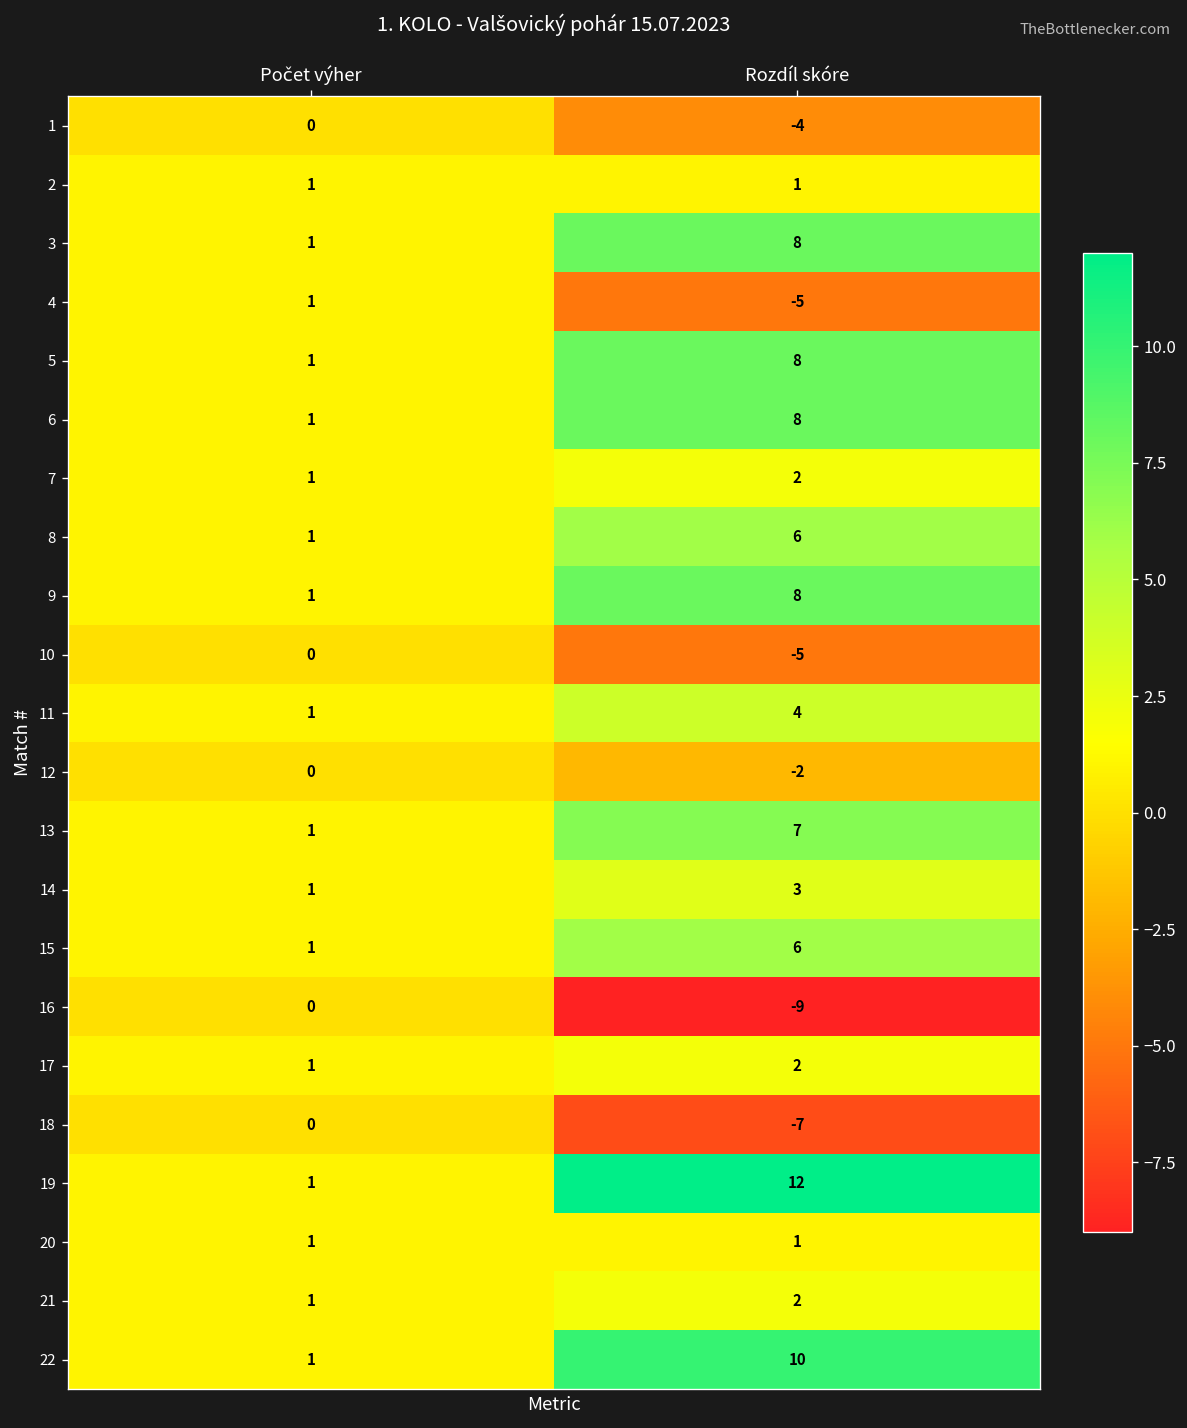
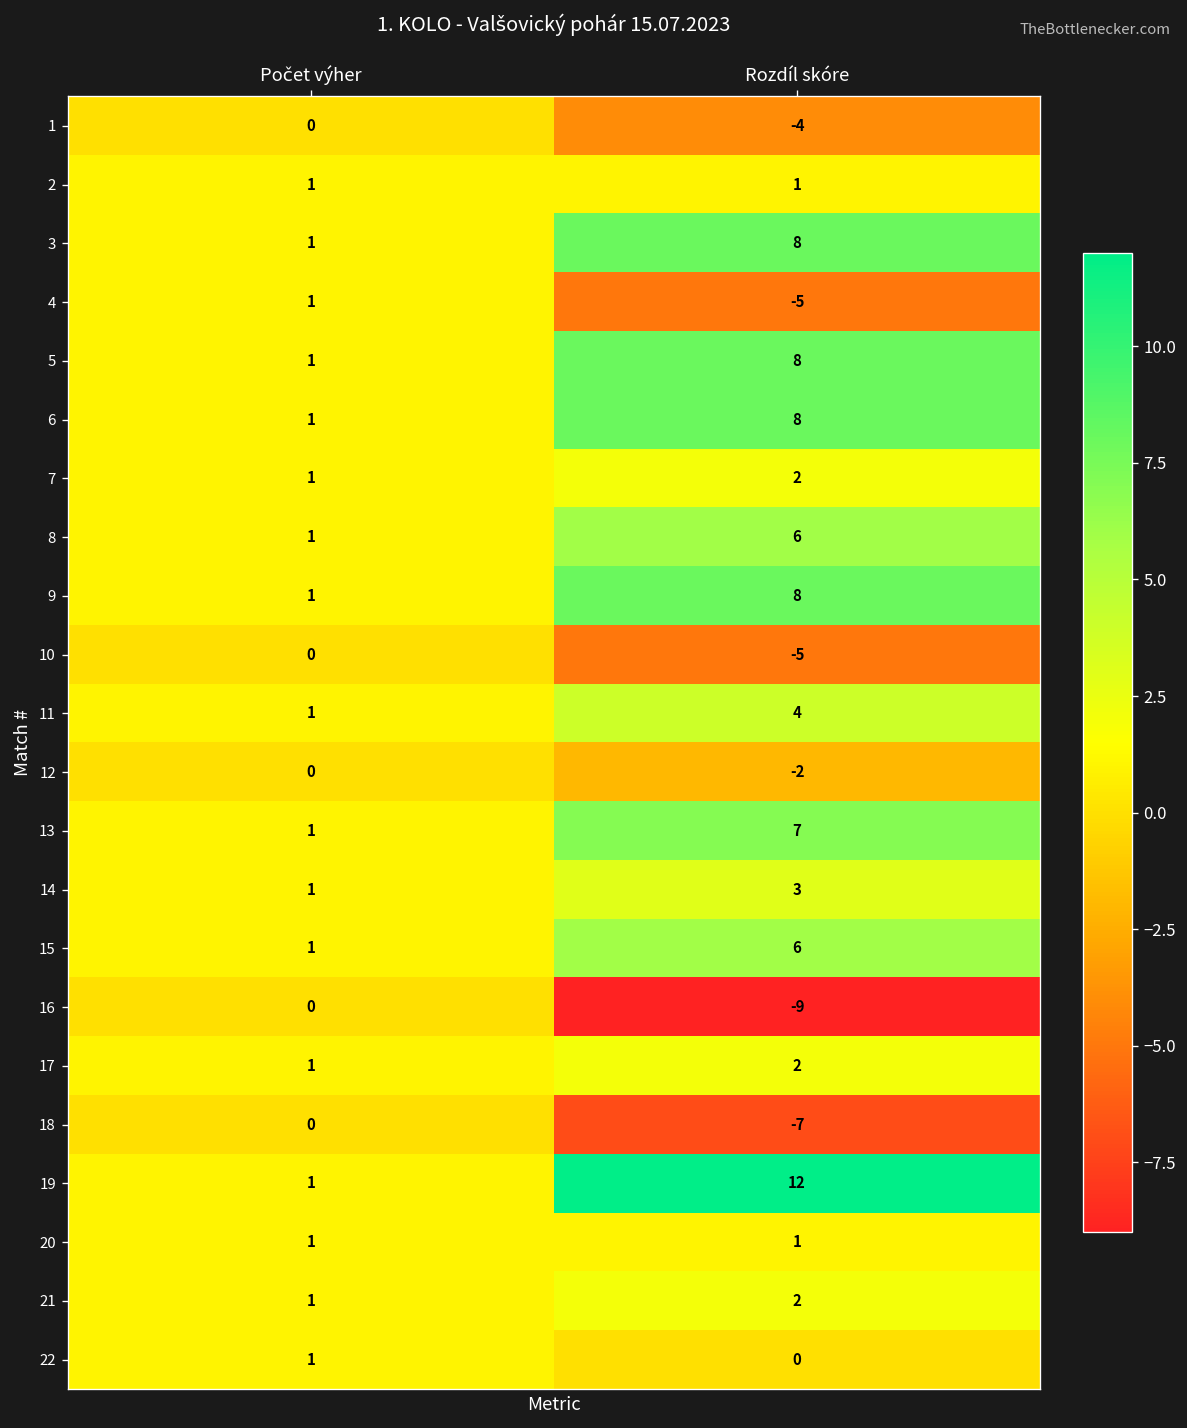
22, Rozdíl skóre: 10 -> 0
